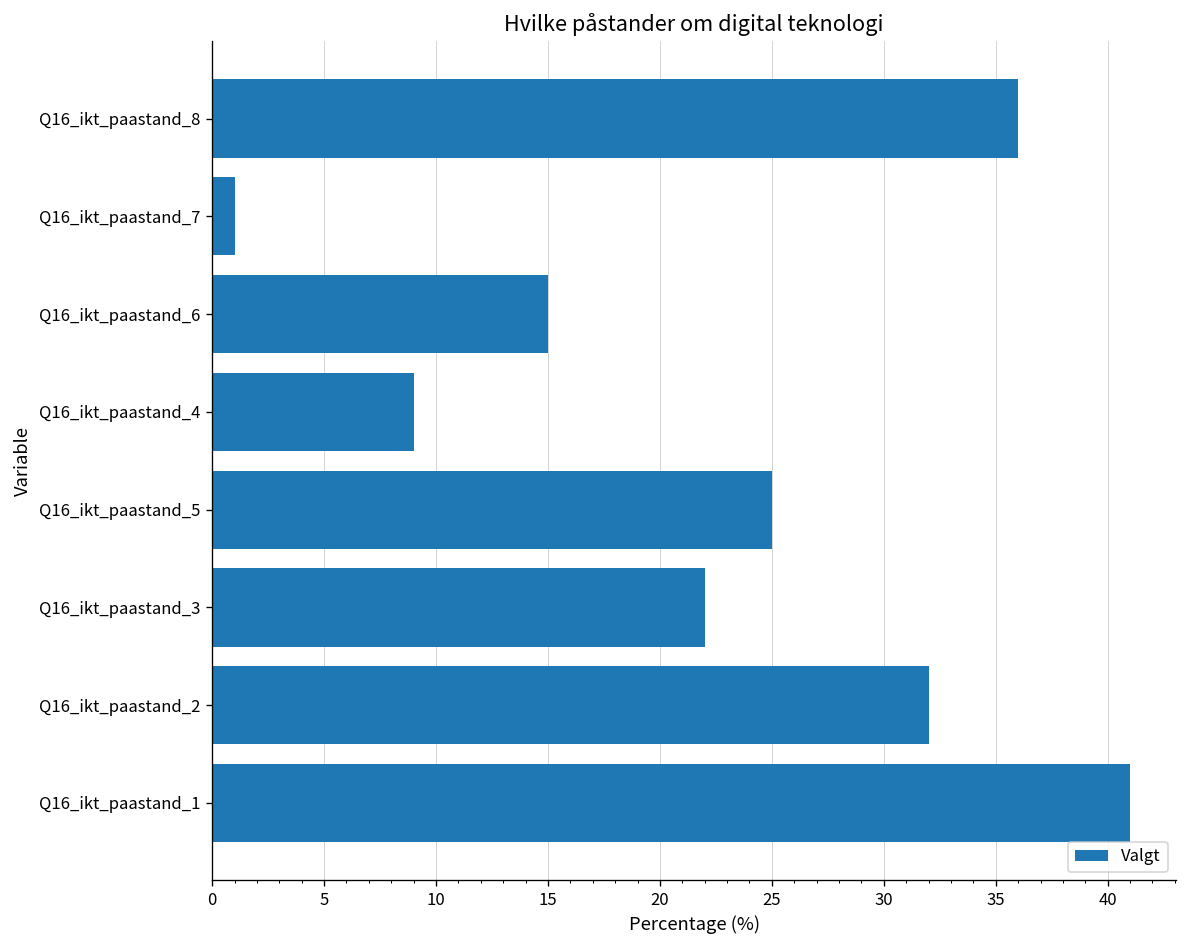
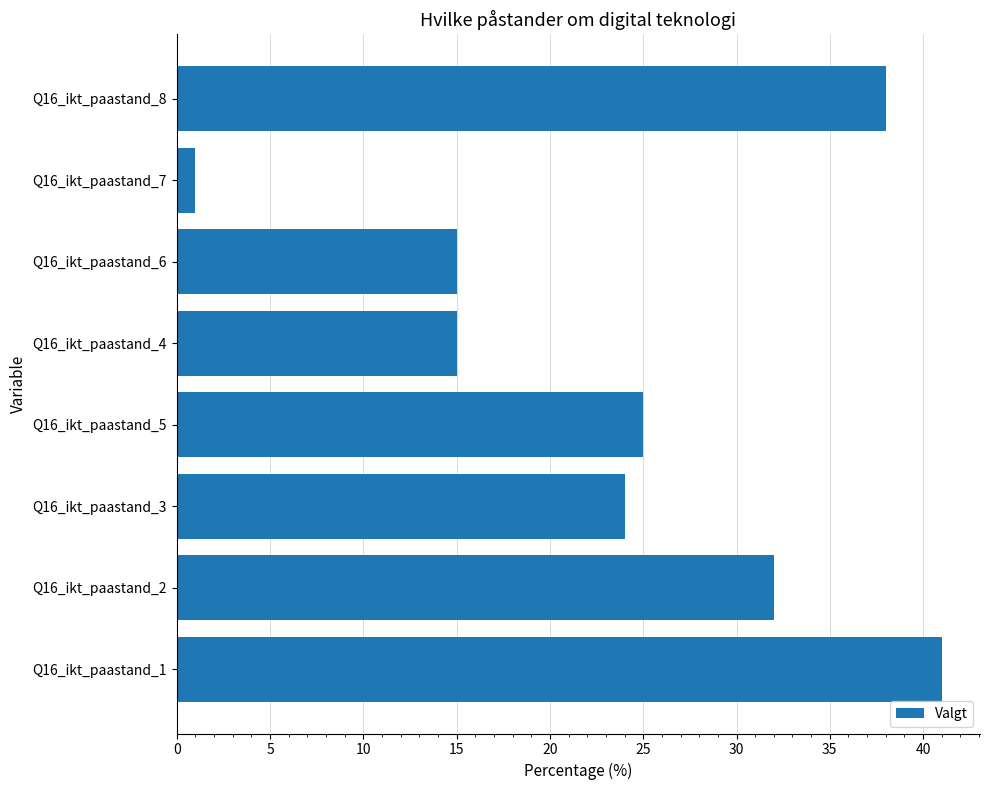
Q16_ikt_paastand_8: 36 -> 38
Q16_ikt_paastand_4: 9 -> 15
Q16_ikt_paastand_3: 22 -> 24
